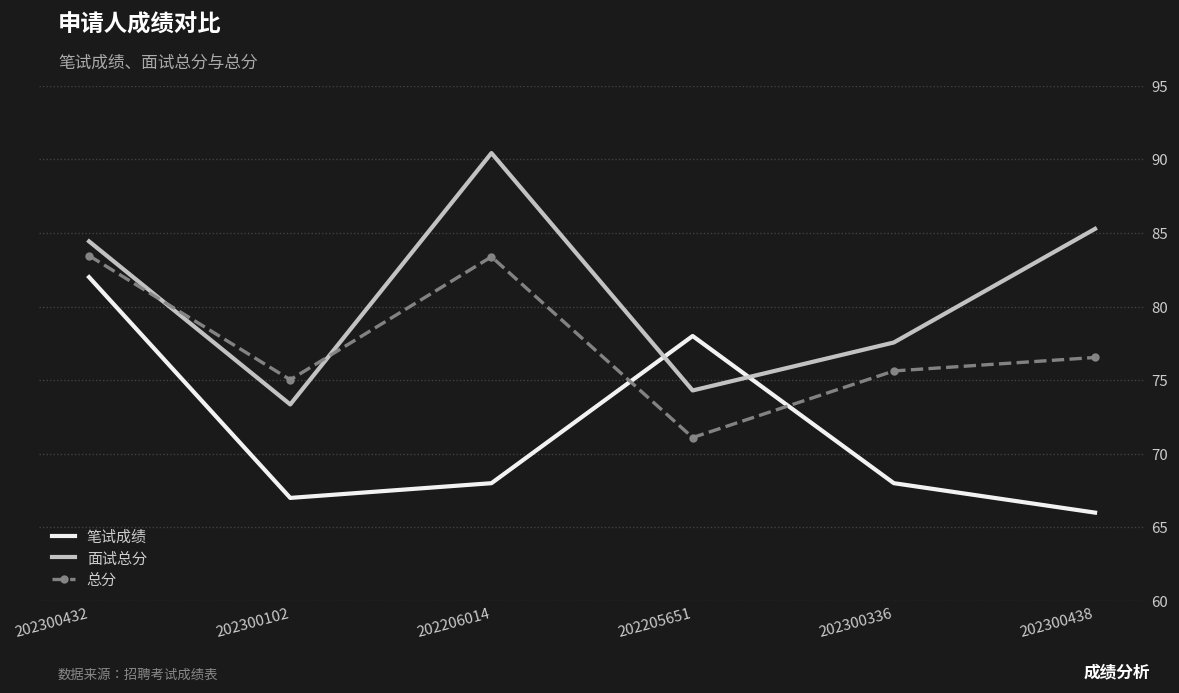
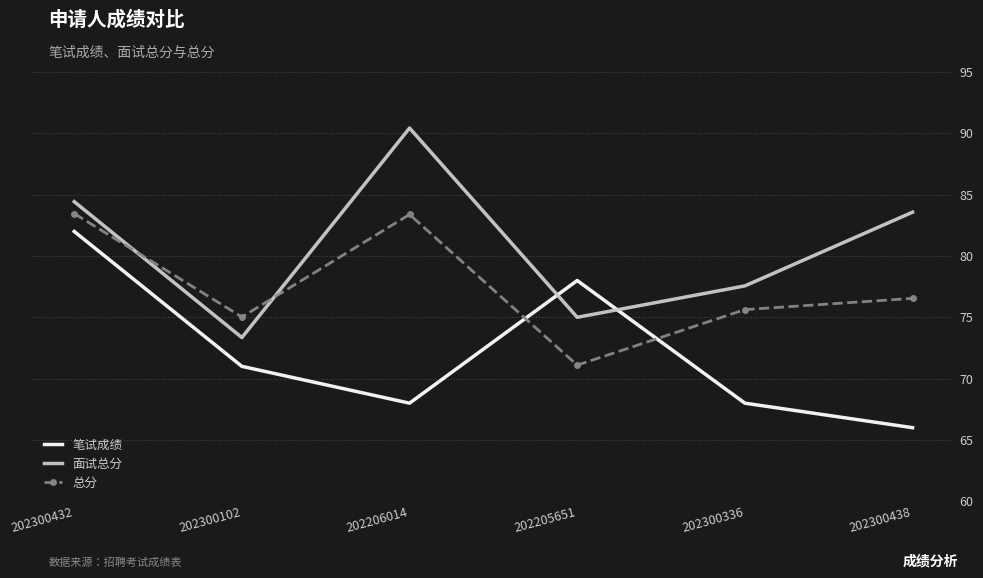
笔试成绩, 202300102: 67 -> 71
面试总分, 202205651: 74.3 -> 75.0
面试总分, 202300438: 85.3 -> 83.6
